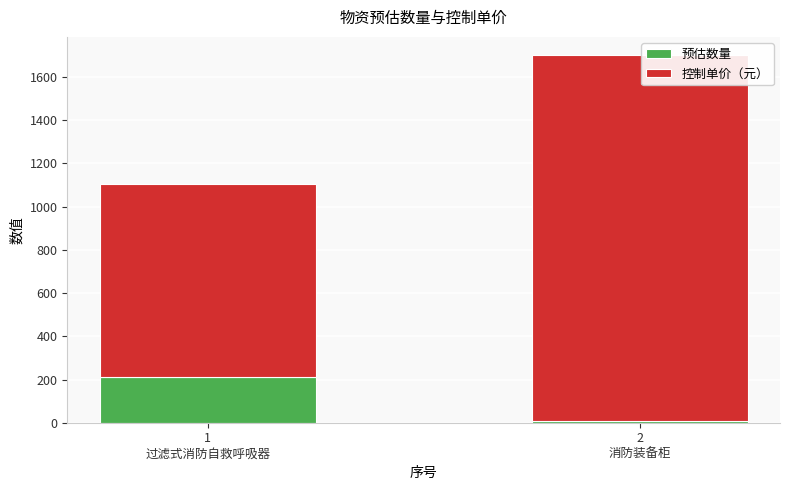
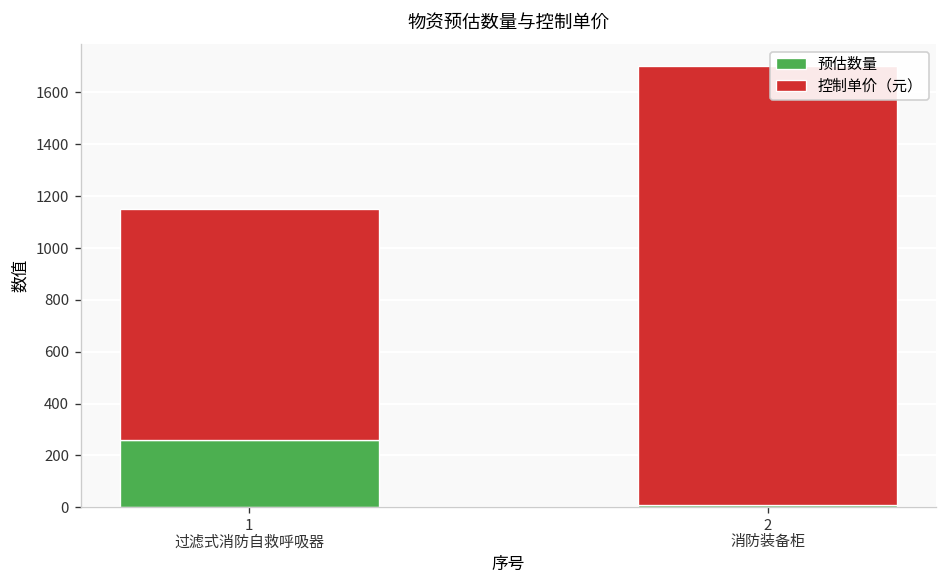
预估数量, 1 过滤式消防自救呼吸器: 210 -> 260
